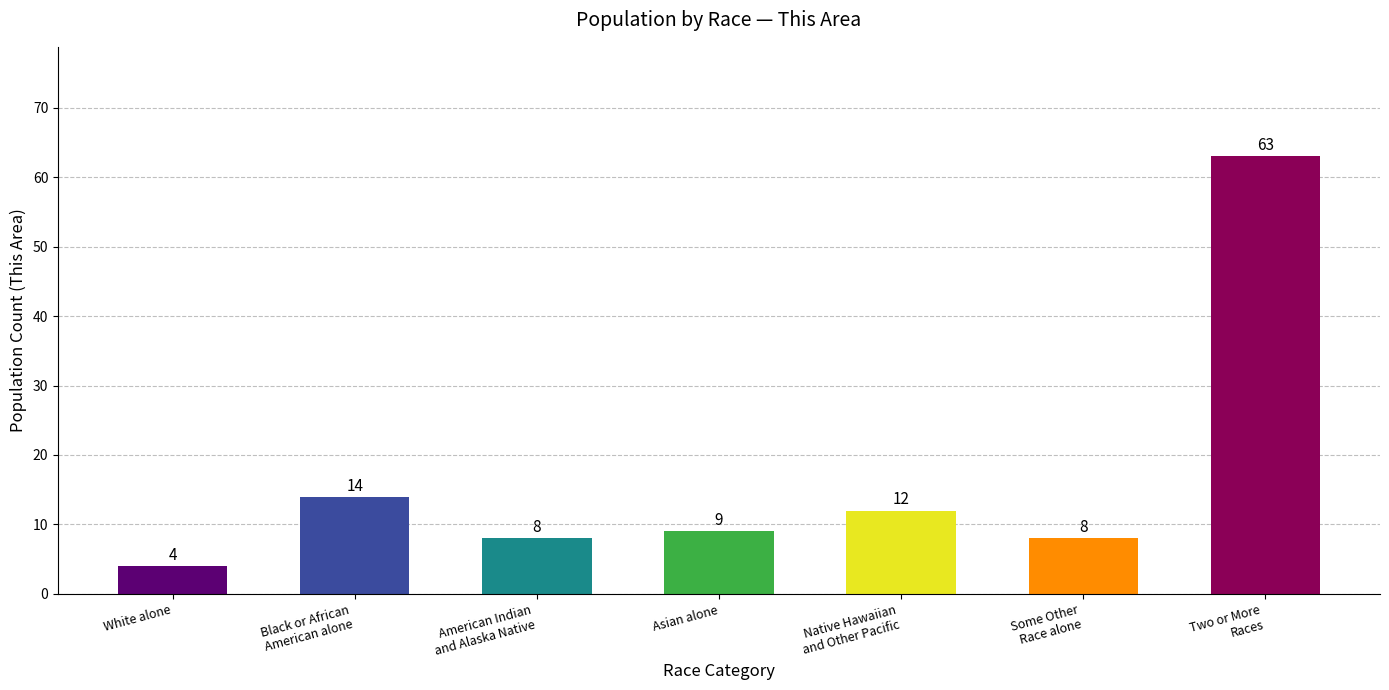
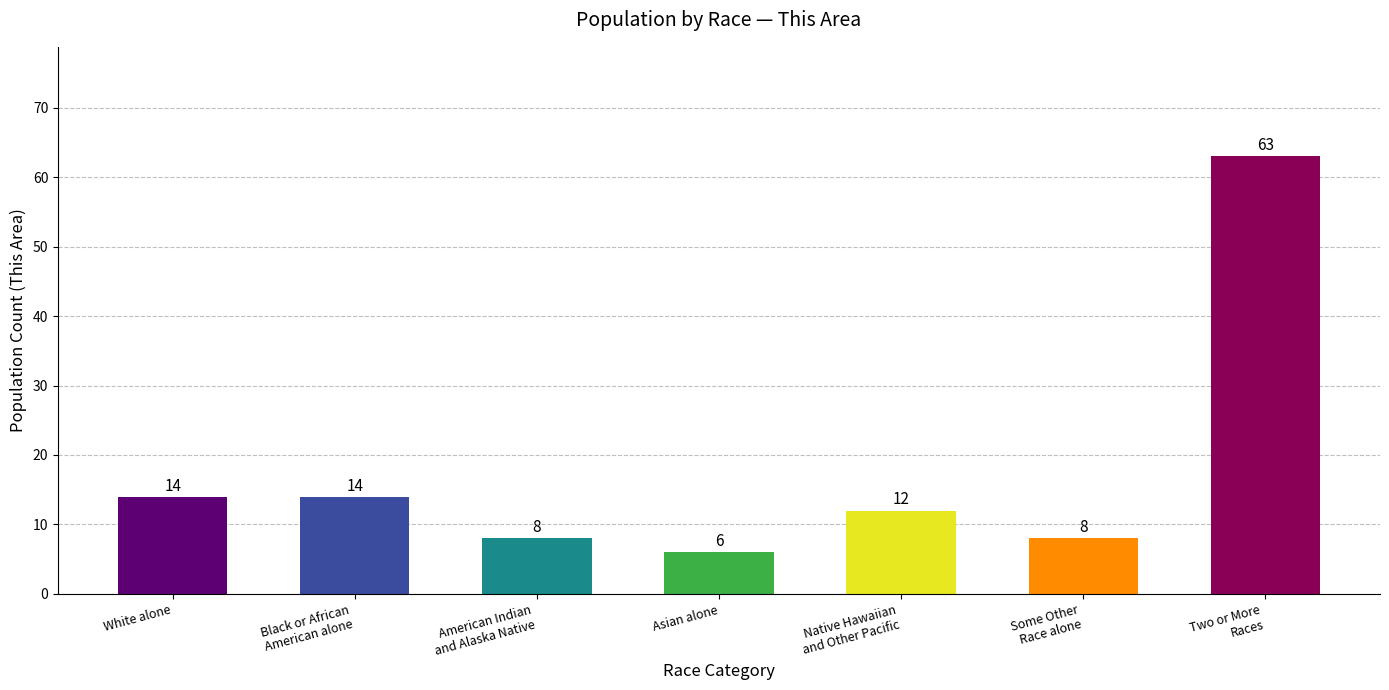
White alone: 4 -> 14
Asian alone: 9 -> 6
